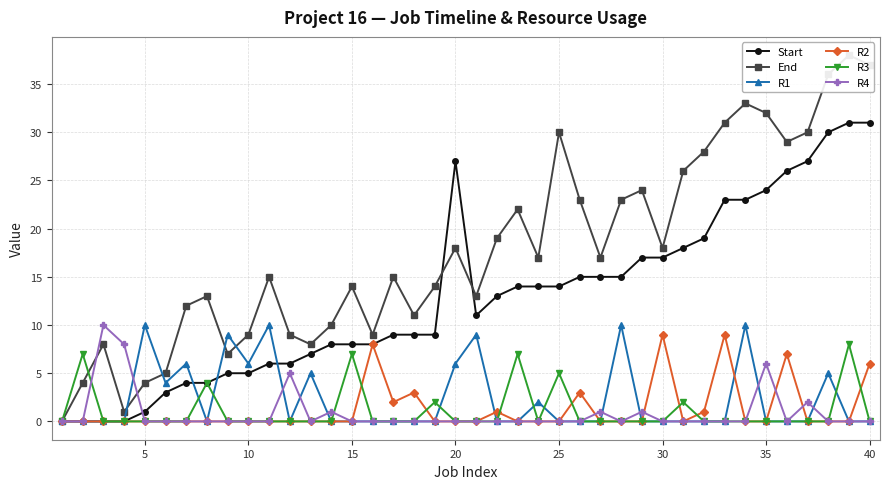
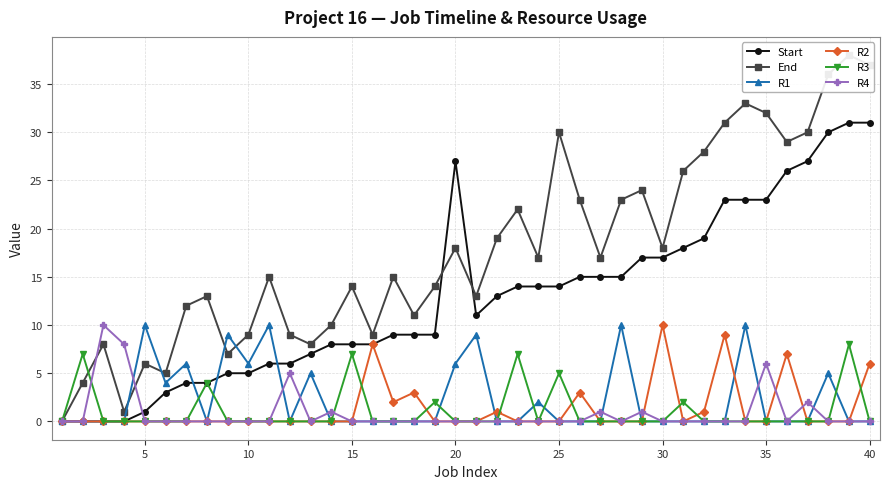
End, 5: 4 -> 6
R2, 30: 9 -> 10
Start, 35: 24 -> 23
